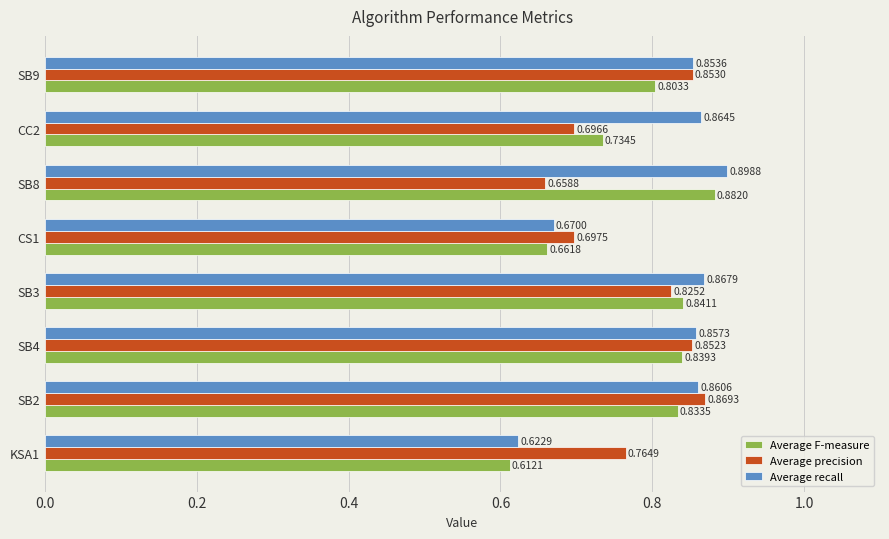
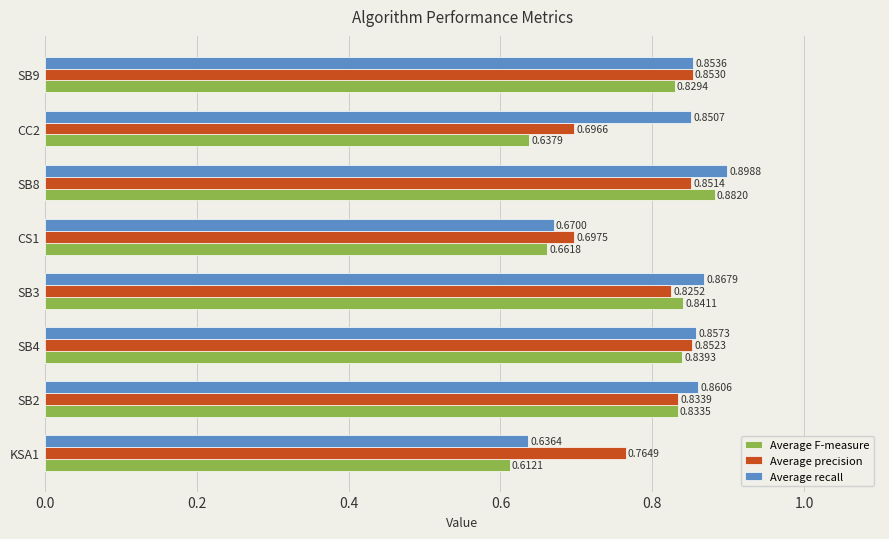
Average F-measure, SB9: 0.8033 -> 0.8294
Average recall, CC2: 0.8645 -> 0.8507
Average F-measure, CC2: 0.7345 -> 0.6379
Average precision, SB8: 0.6588 -> 0.8514
Average precision, SB2: 0.8693 -> 0.8339
Average recall, KSA1: 0.6229 -> 0.6364
